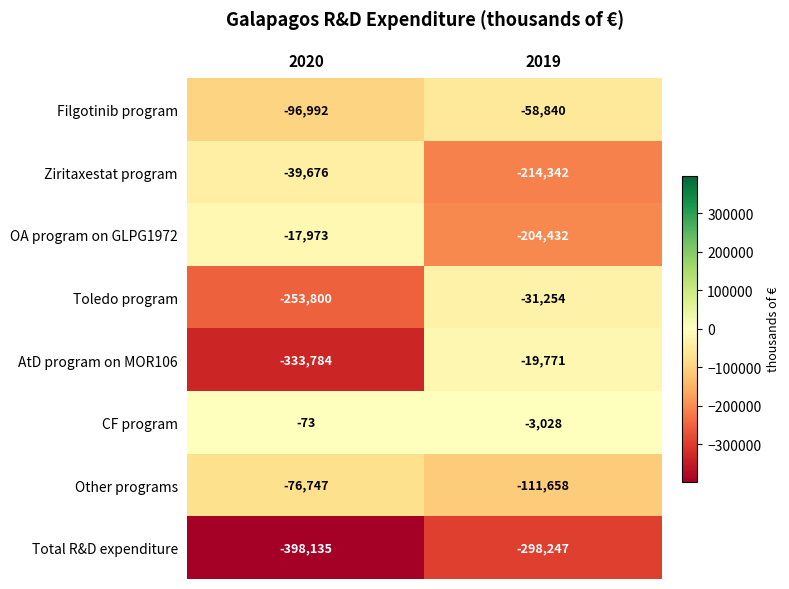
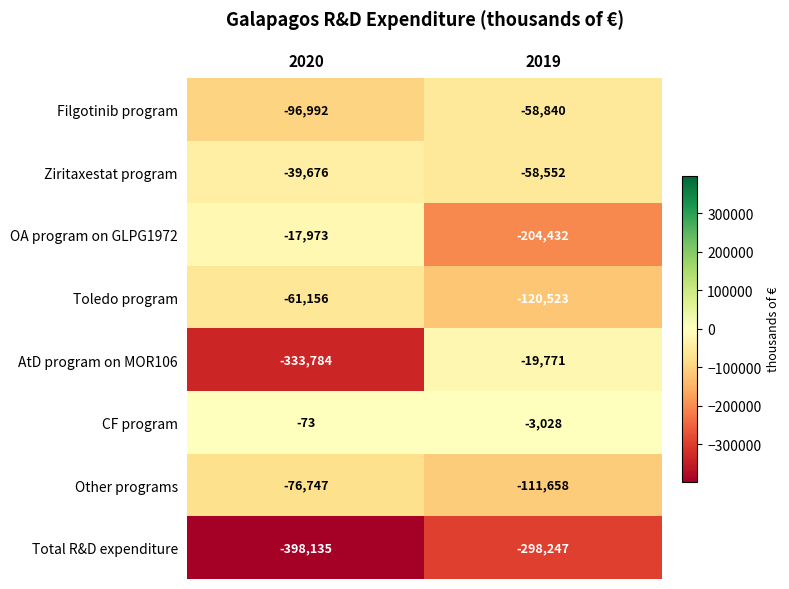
Ziritaxestat program, 2019: -214,342 -> -58,552
Toledo program, 2020: -253,800 -> -61,156
Toledo program, 2019: -31,254 -> -120,523
